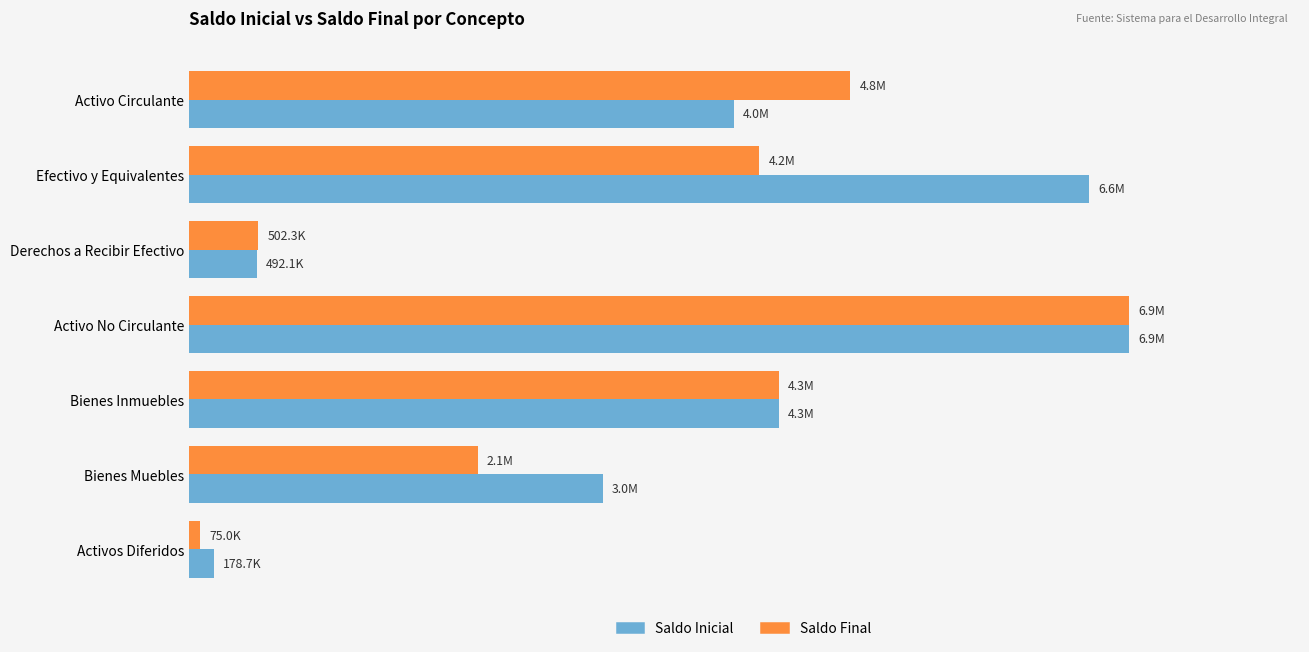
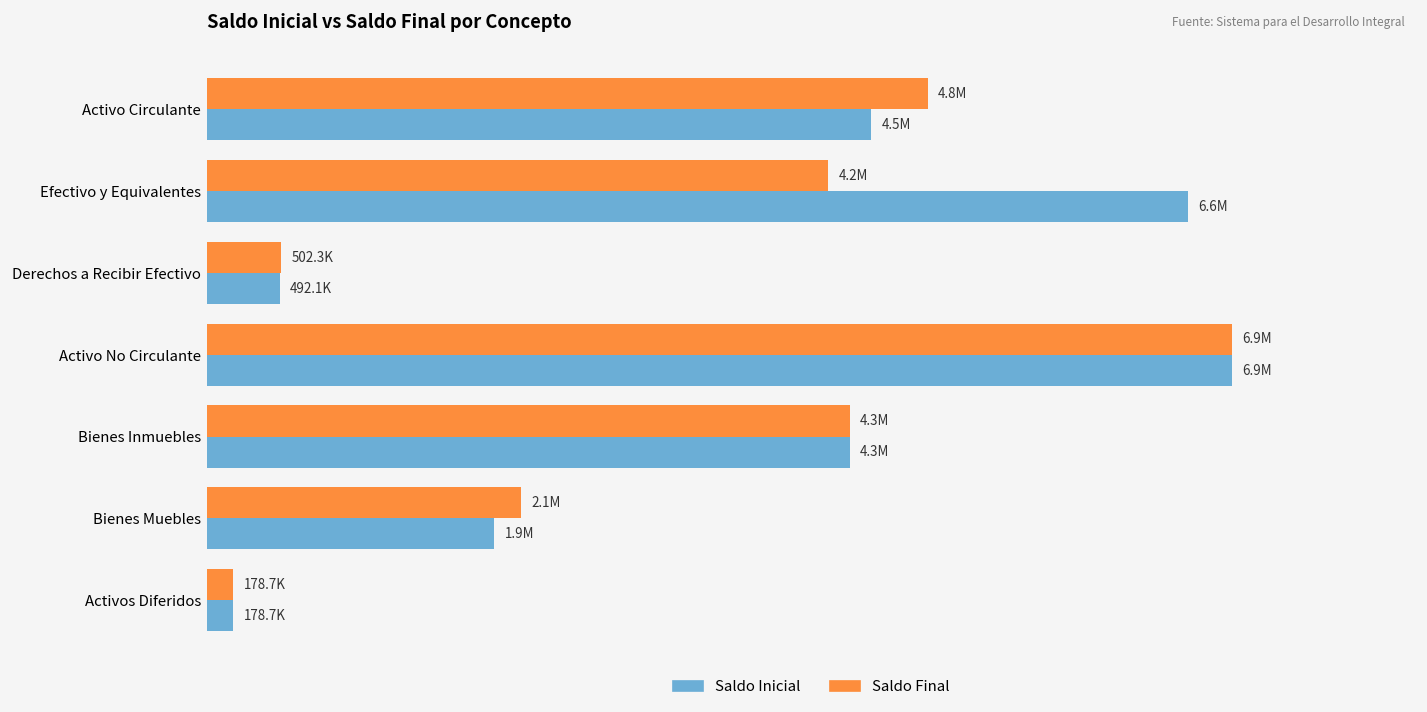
Saldo Inicial, Activo Circulante: 4.0M -> 4.5M
Saldo Inicial, Bienes Muebles: 3.0M -> 1.9M
Saldo Final, Activos Diferidos: 75.0K -> 178.7K
